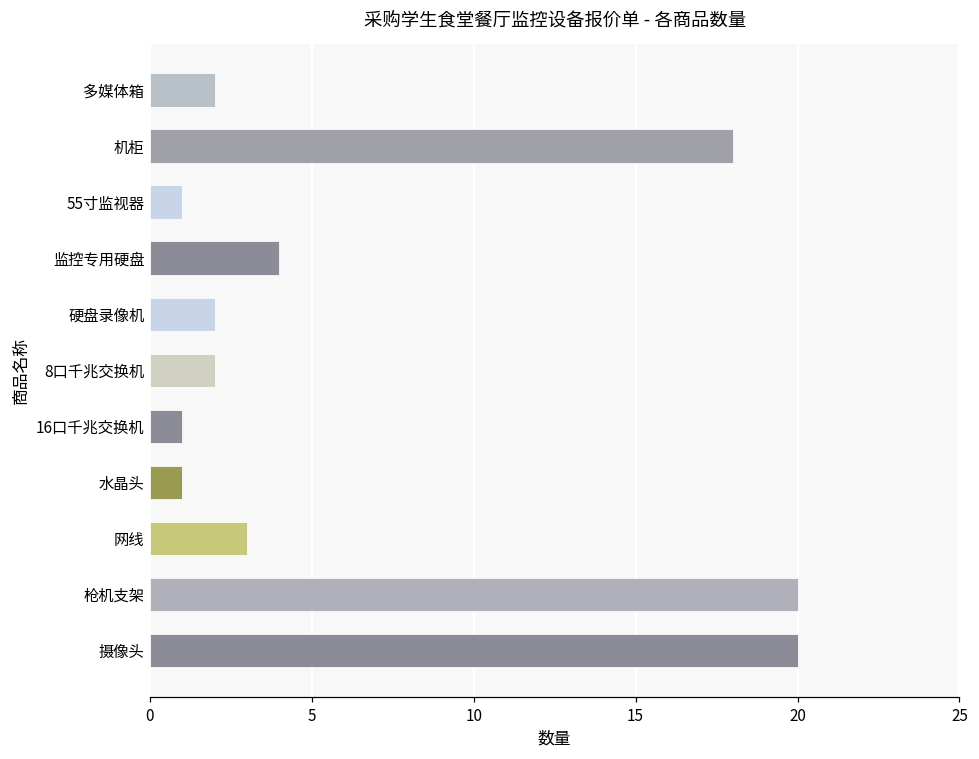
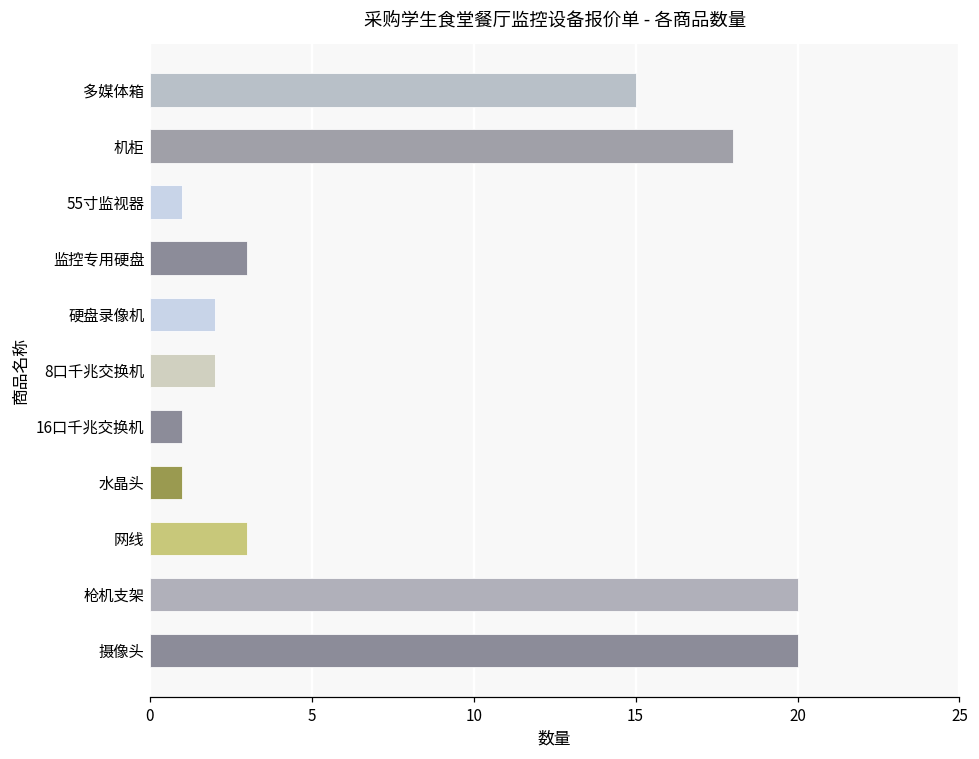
多媒体箱: 2 -> 15
监控专用硬盘: 4 -> 3
